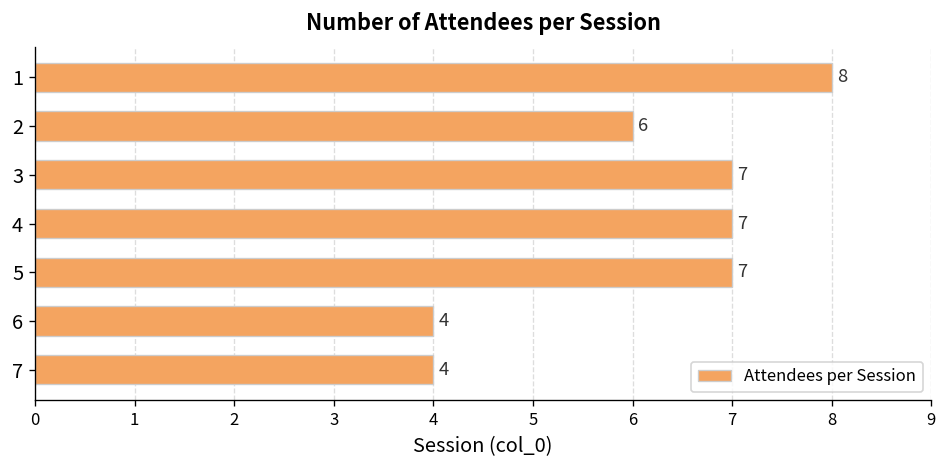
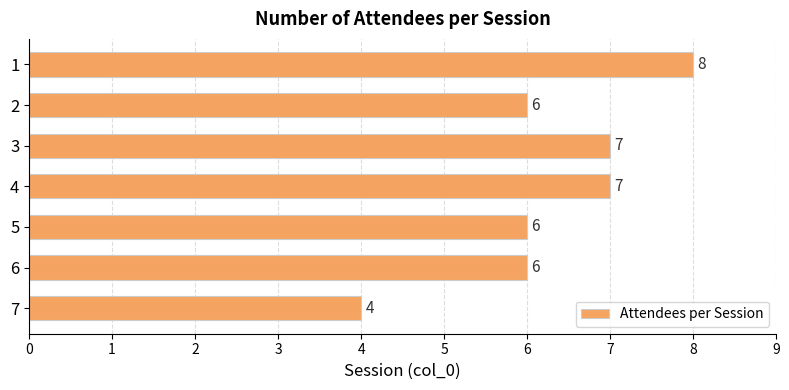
5: 7 -> 6
6: 4 -> 6
